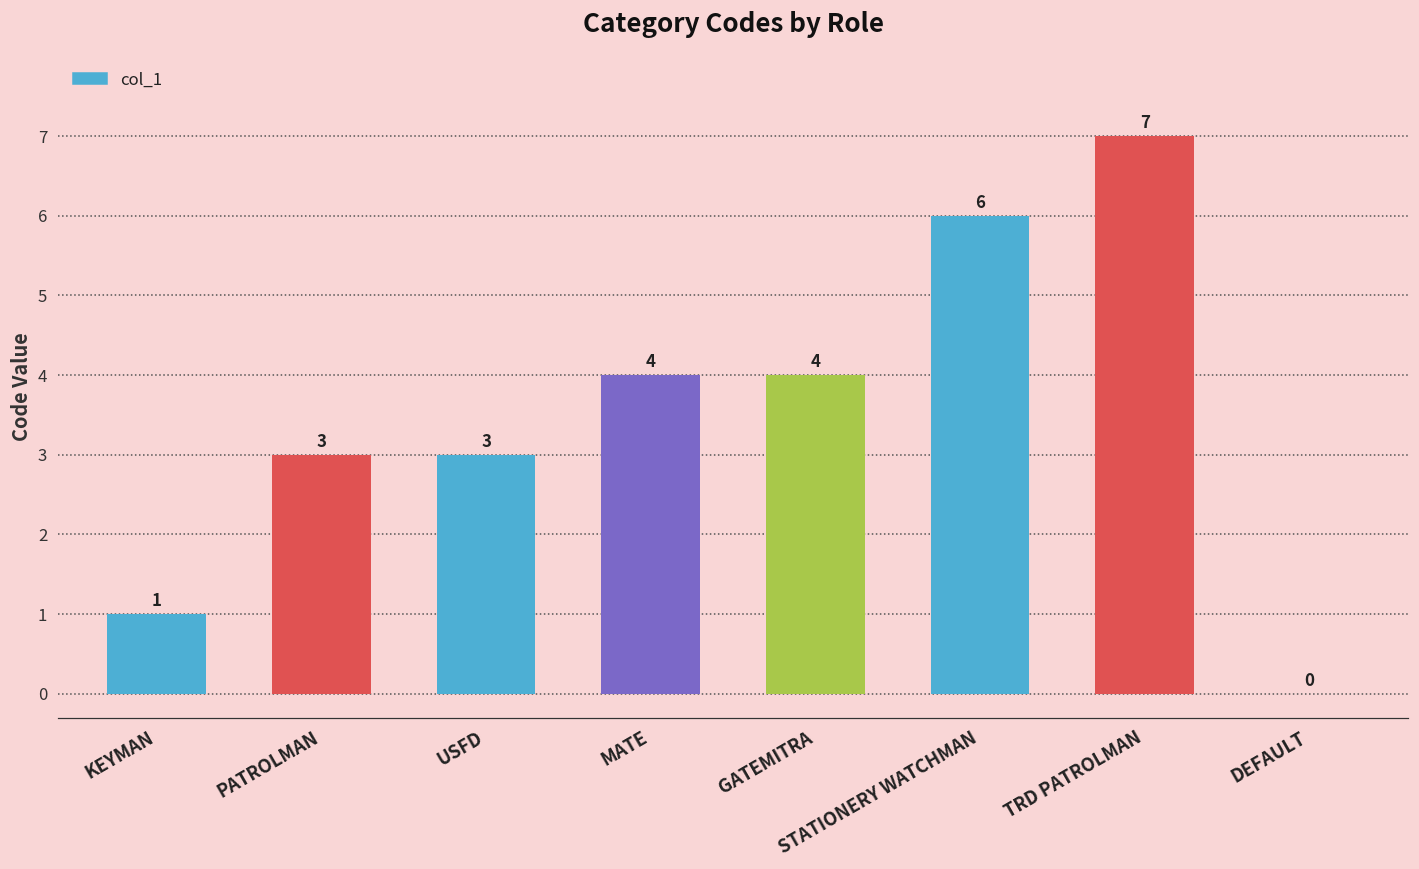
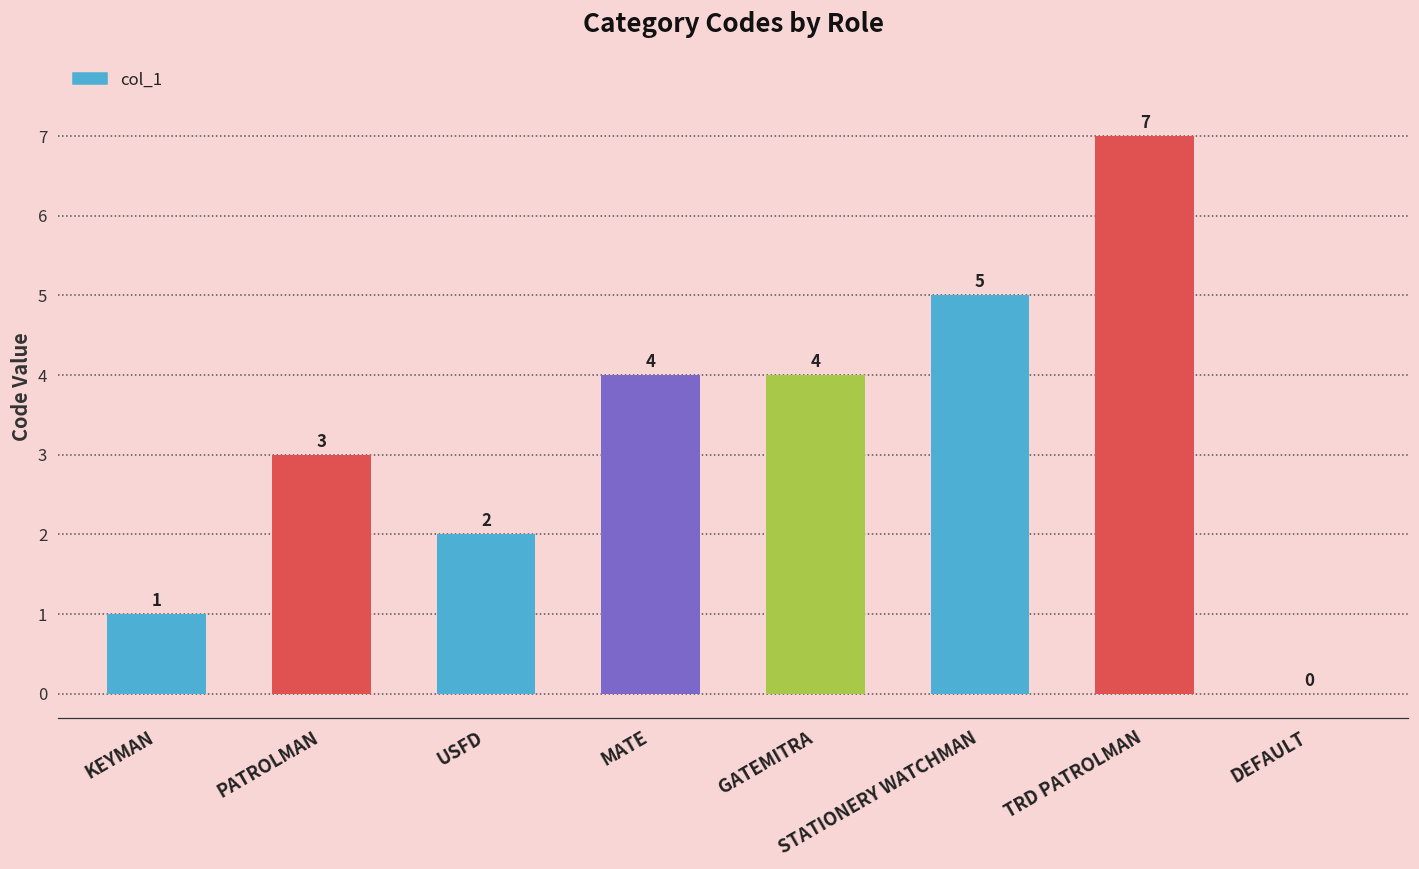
USFD: 3 -> 2
STATIONERY WATCHMAN: 6 -> 5
